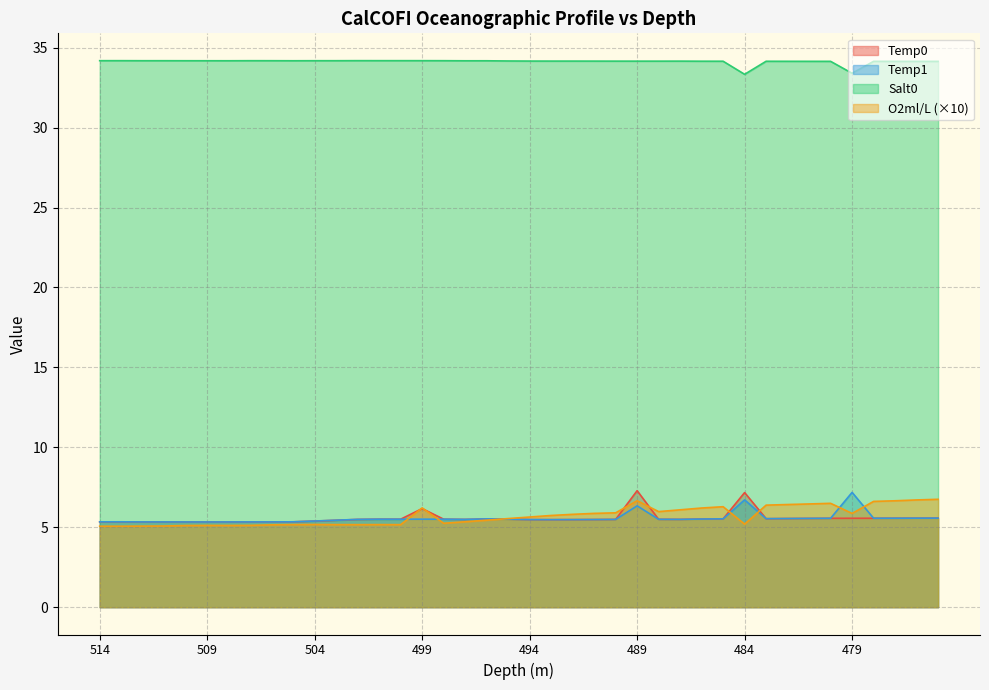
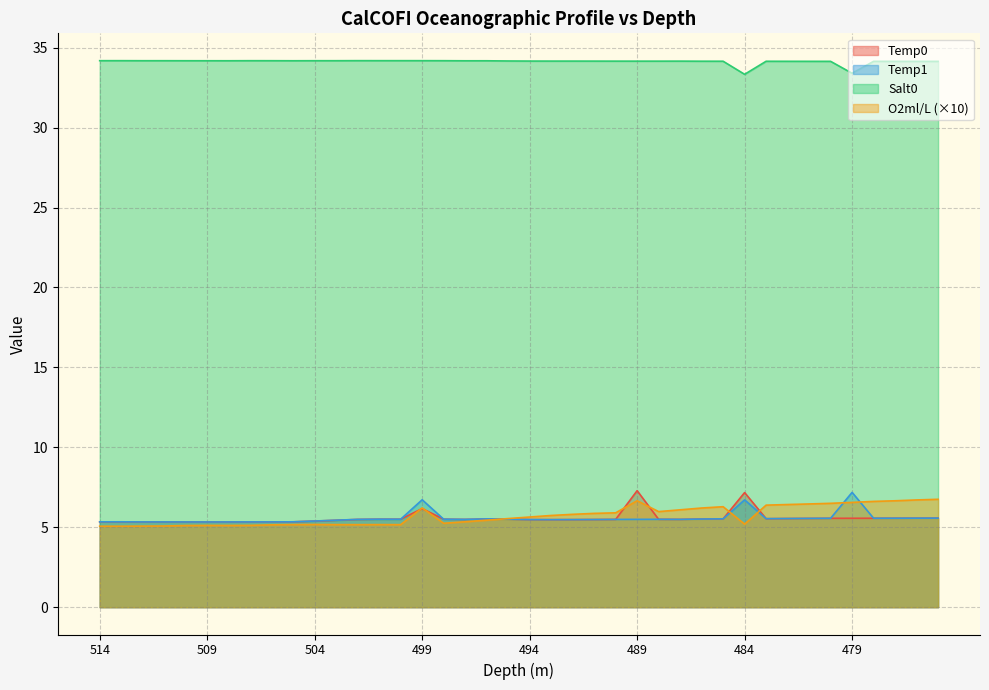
Temp1, 499: 5.5 -> 6.7
Temp1, 489: 6.3 -> 5.5
O2ml/L (×10), 479: 5.9 -> 6.6
